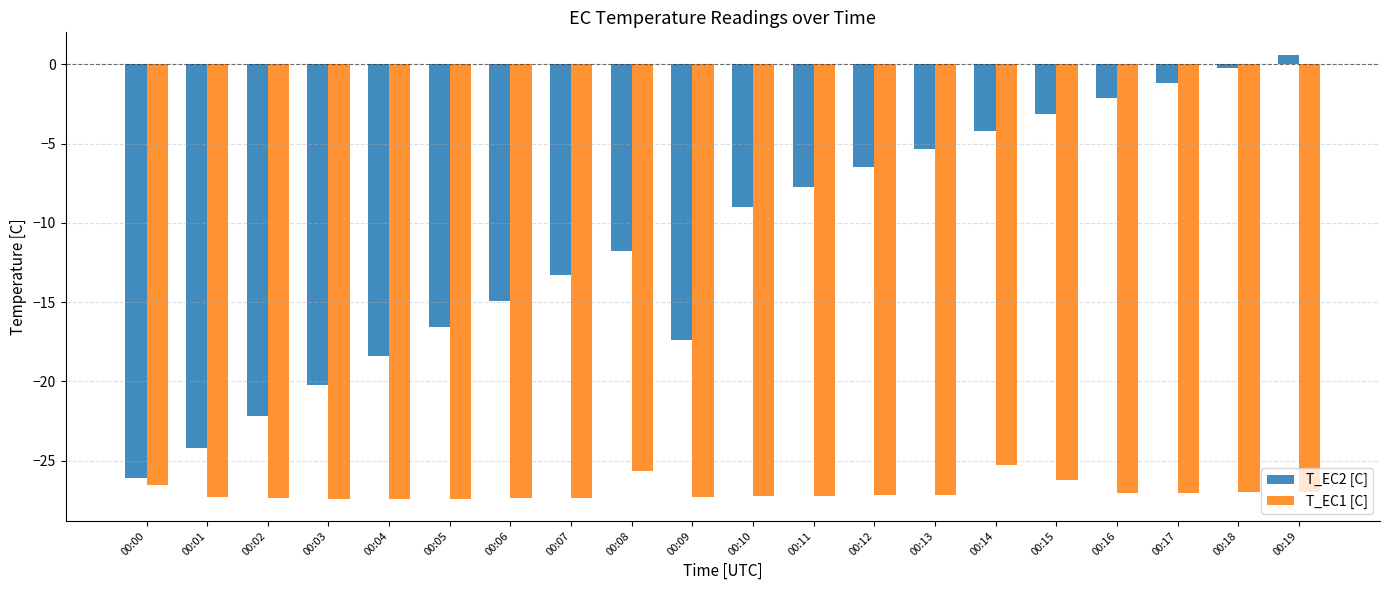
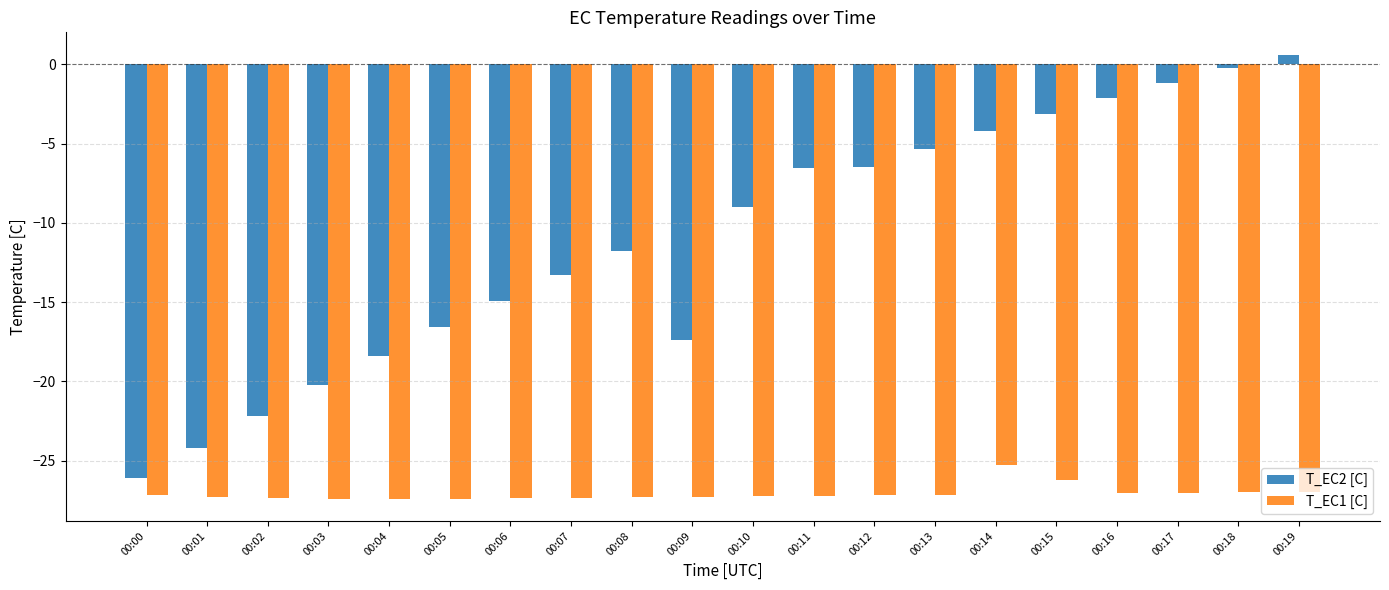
T_EC1 [C], 00:00: -26.6 -> -27.2
T_EC1 [C], 00:08: -25.6 -> -27.3
T_EC2 [C], 00:11: -7.7 -> -6.5
